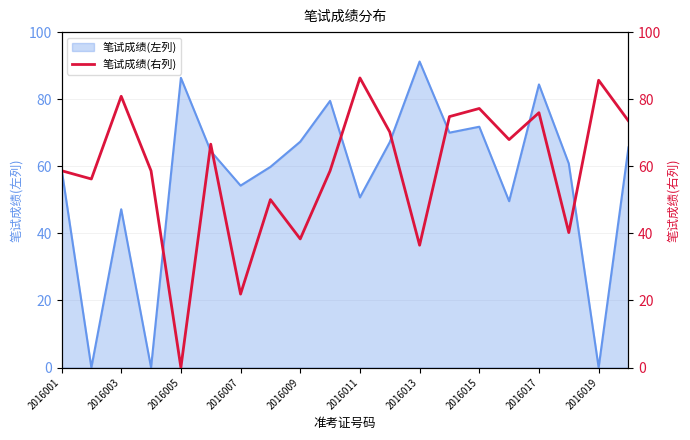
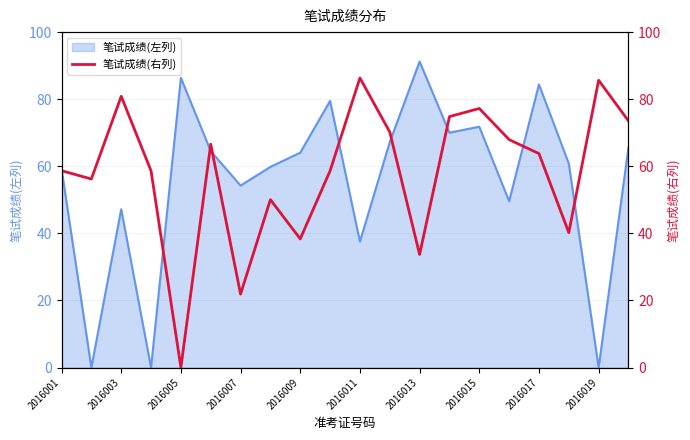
笔试成绩(左列), 2016009: 67 -> 64
笔试成绩(左列), 2016011: 51 -> 38
笔试成绩(右列), 2016013: 36 -> 34
笔试成绩(右列), 2016017: 76 -> 64
